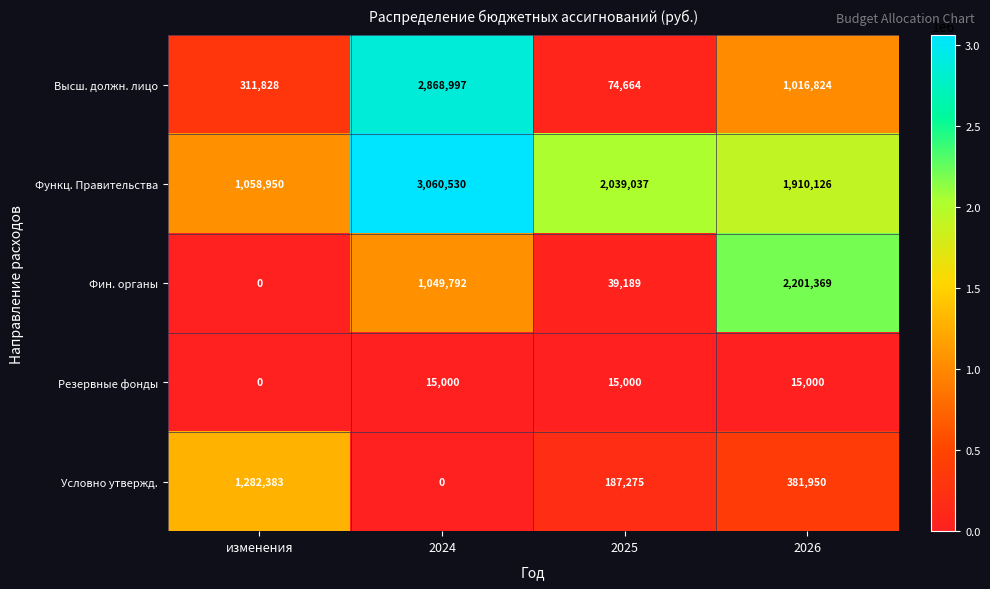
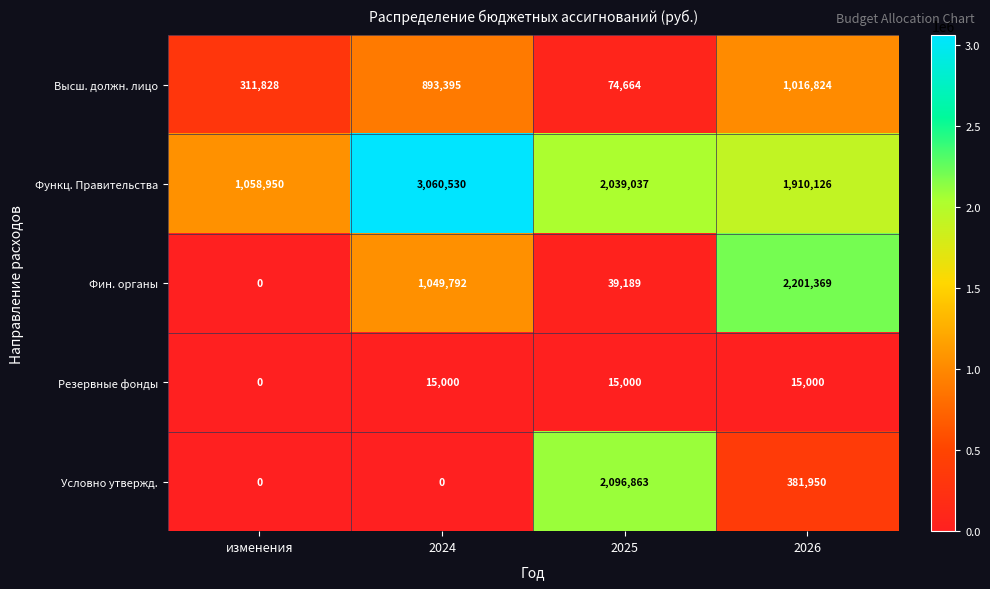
Высш. должн. лицо, 2024: 2,868,997 -> 893,395
Условно утвержд., изменения: 1,282,383 -> 0
Условно утвержд., 2025: 187,275 -> 2,096,863
